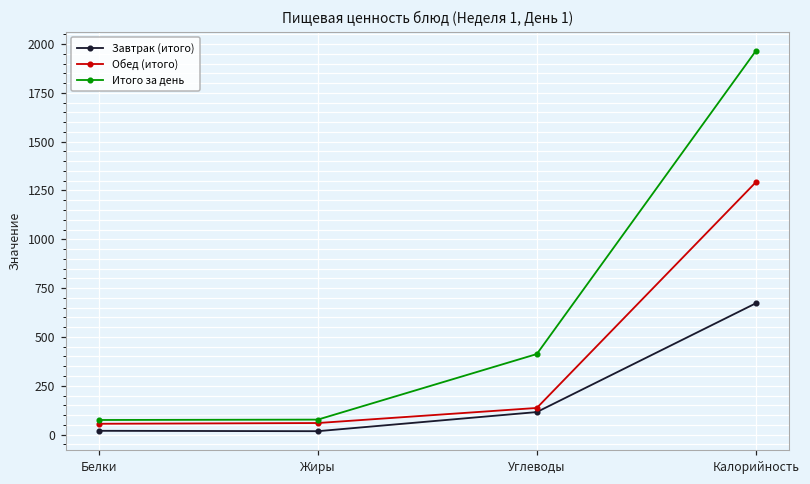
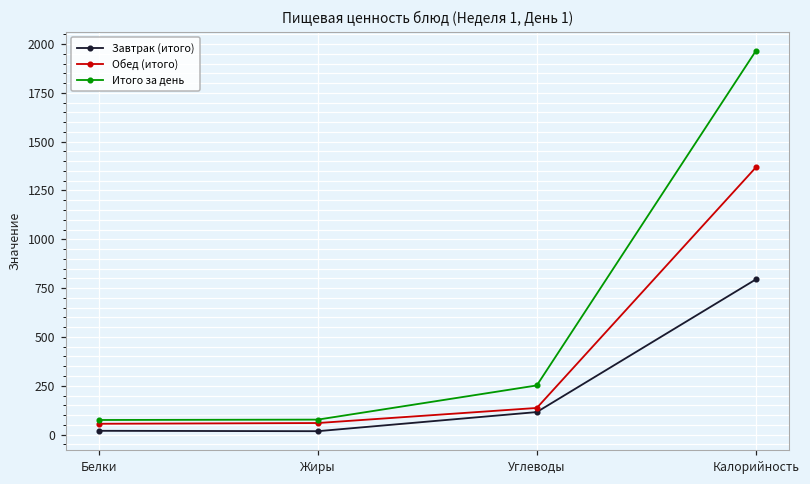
Итого за день, Углеводы: 410 -> 250
Завтрак (итого), Калорийность: 670 -> 790
Обед (итого), Калорийность: 1290 -> 1370
